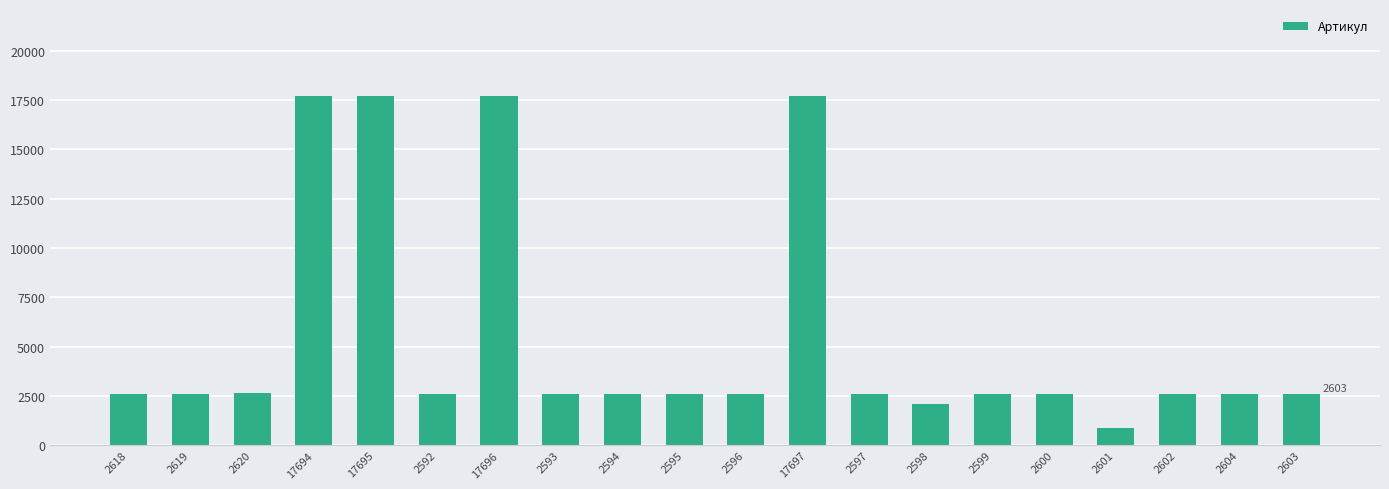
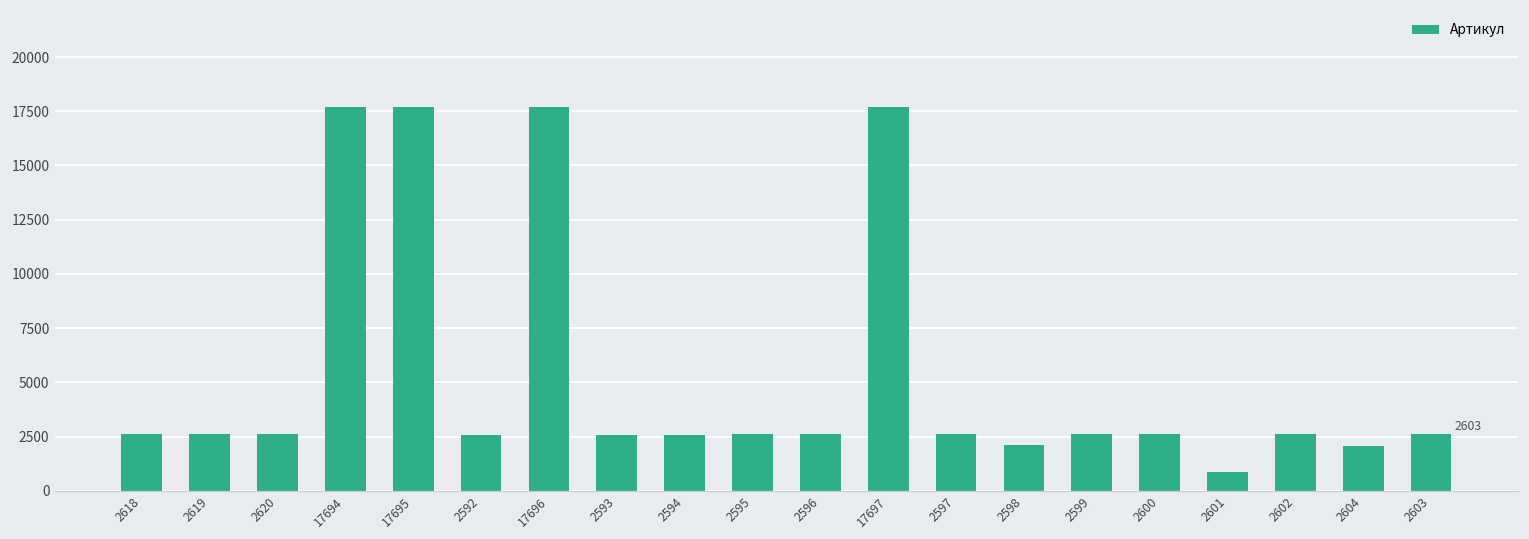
2604: 2600 -> 2100
